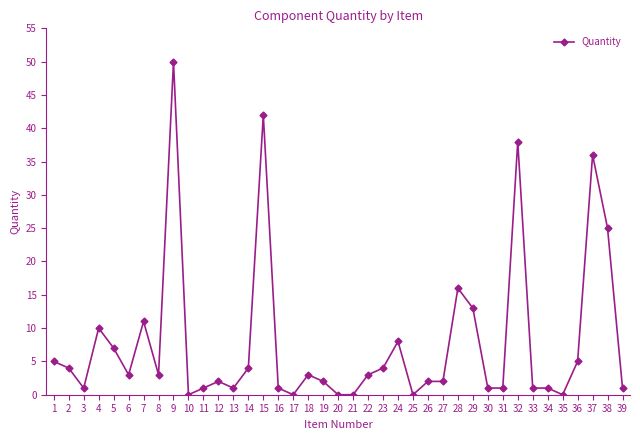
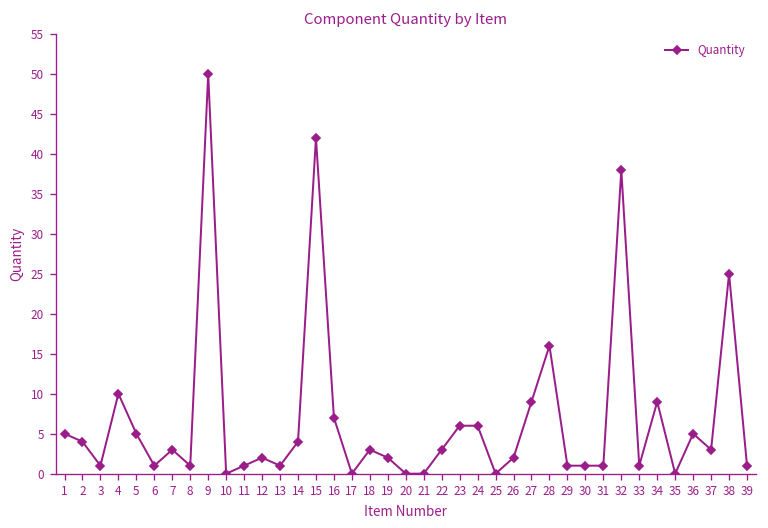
5: 7 -> 5
6: 3 -> 1
7: 11 -> 3
8: 3 -> 1
16: 1 -> 7
23: 4 -> 6
24: 8 -> 6
27: 2 -> 9
29: 13 -> 1
34: 1 -> 9
37: 36 -> 3
